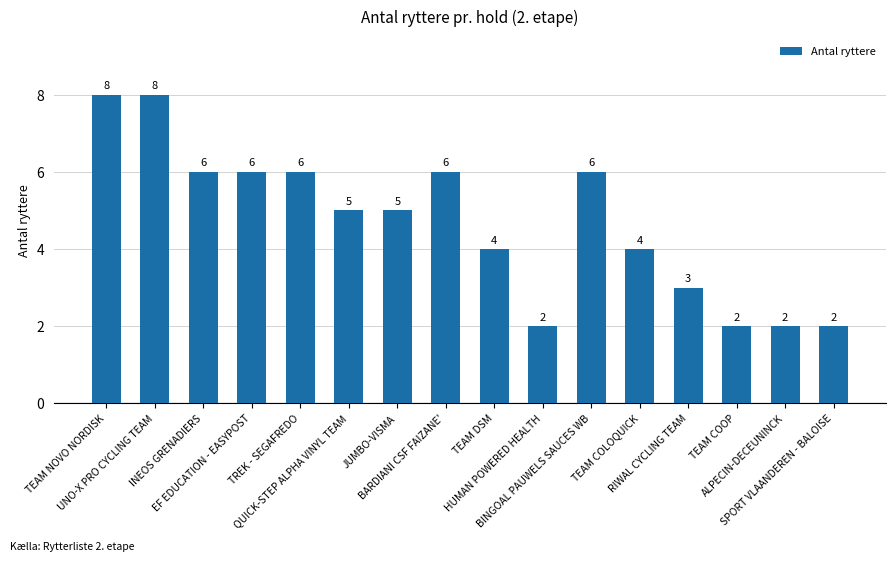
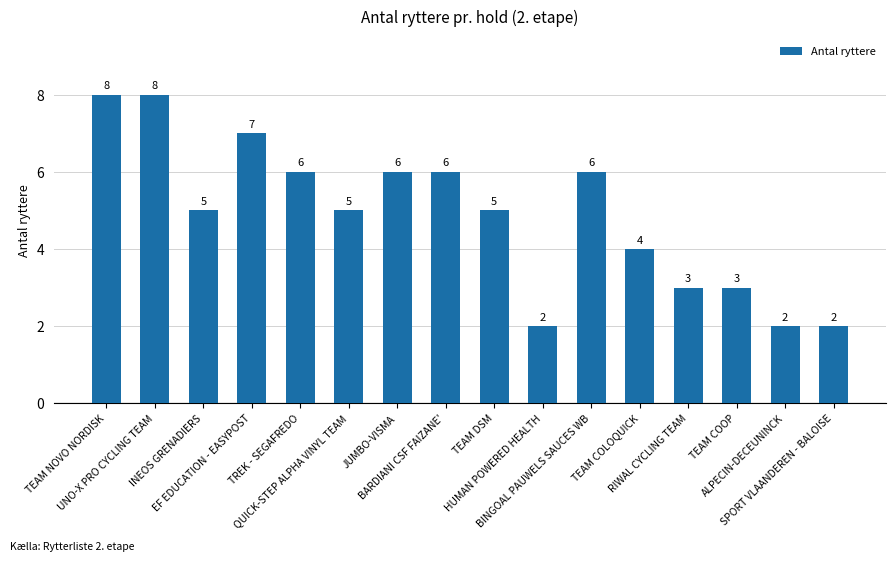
INEOS GRENADIERS: 6 -> 5
EF EDUCATION - EASYPOST: 6 -> 7
JUMBO-VISMA: 5 -> 6
TEAM DSM: 4 -> 5
TEAM COOP: 2 -> 3
